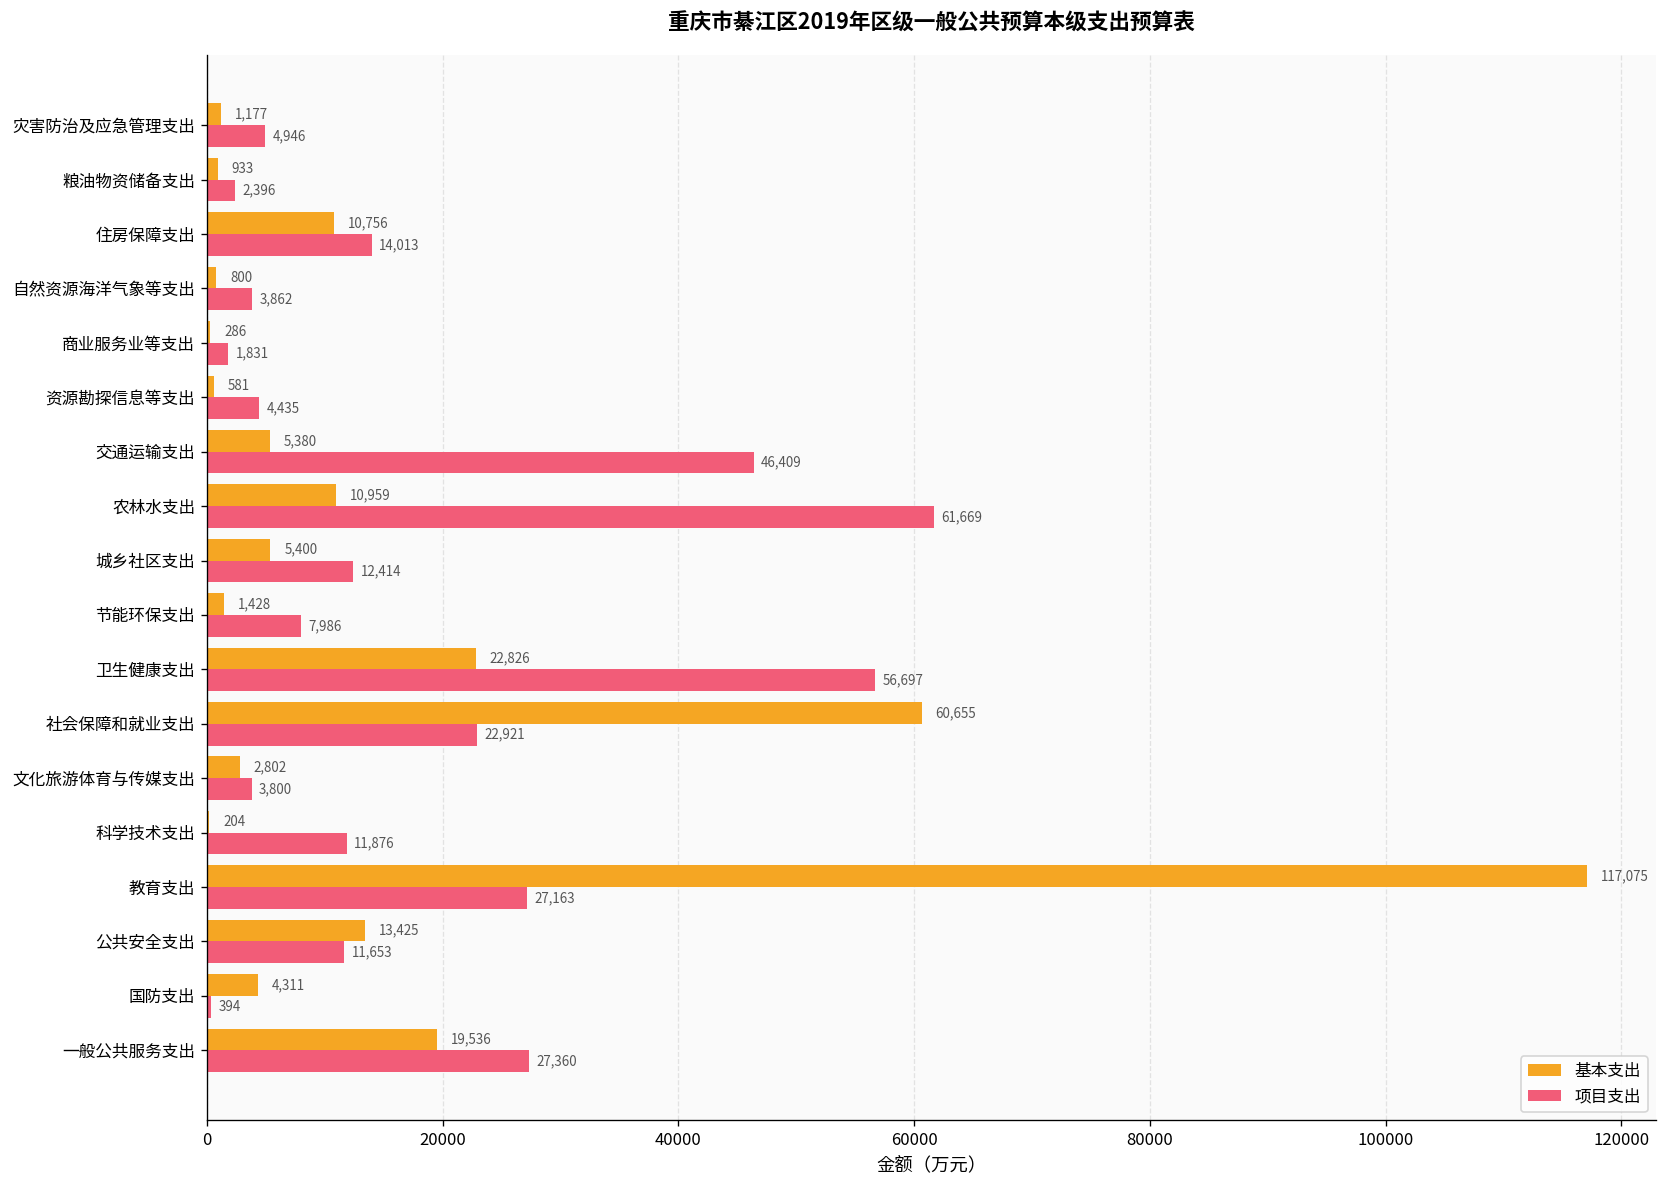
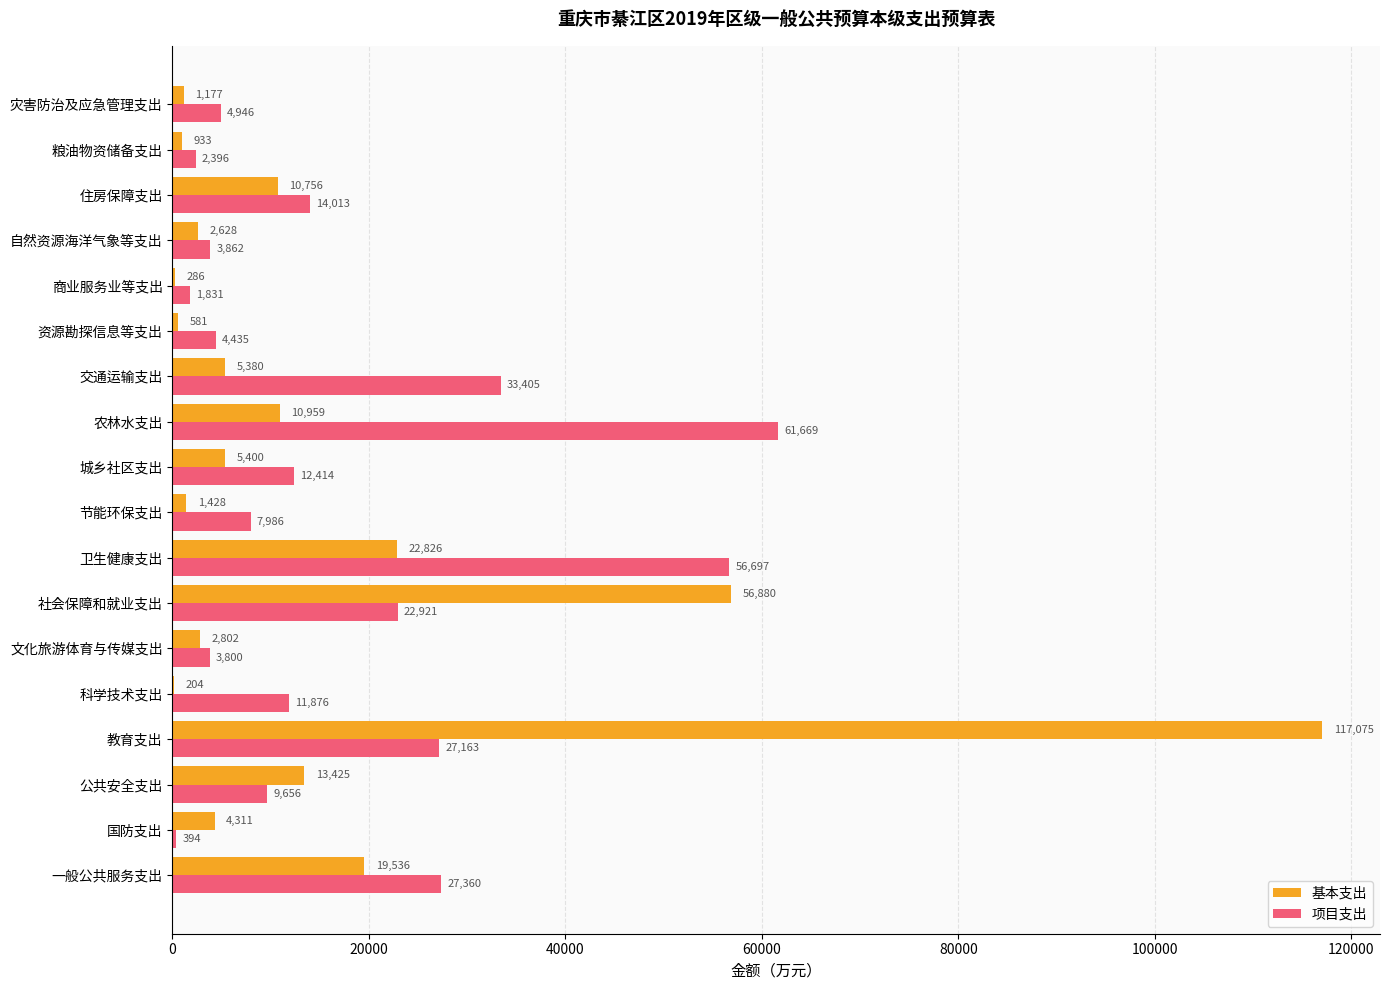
基本支出, 自然资源海洋气象等支出: 800 -> 2,628
项目支出, 交通运输支出: 46,409 -> 33,405
基本支出, 社会保障和就业支出: 60,655 -> 56,880
项目支出, 公共安全支出: 11,653 -> 9,656
